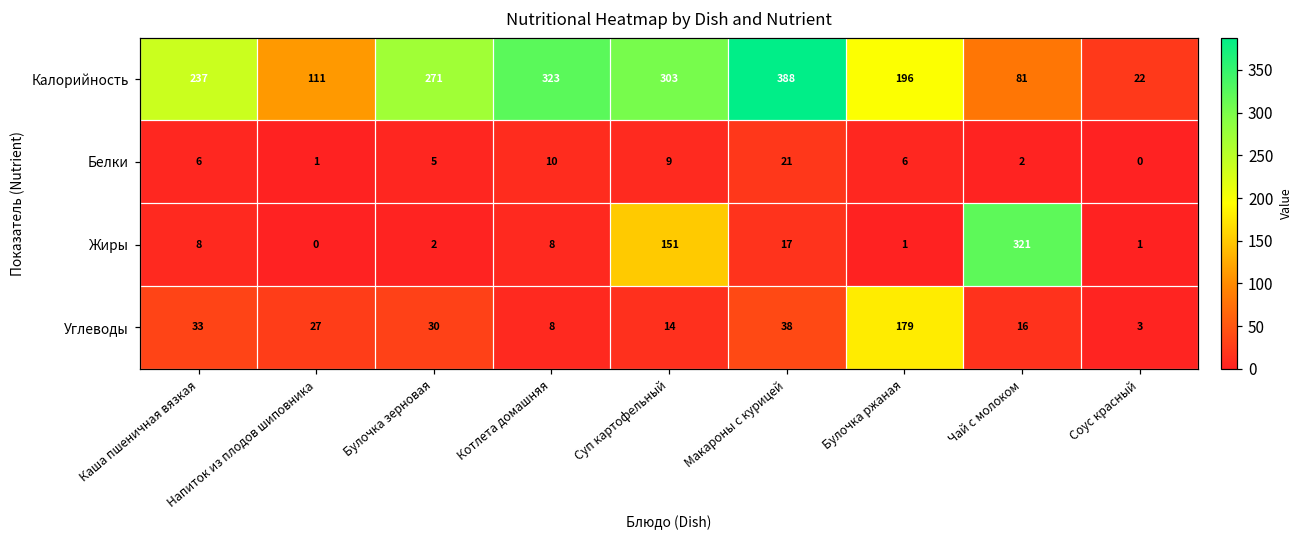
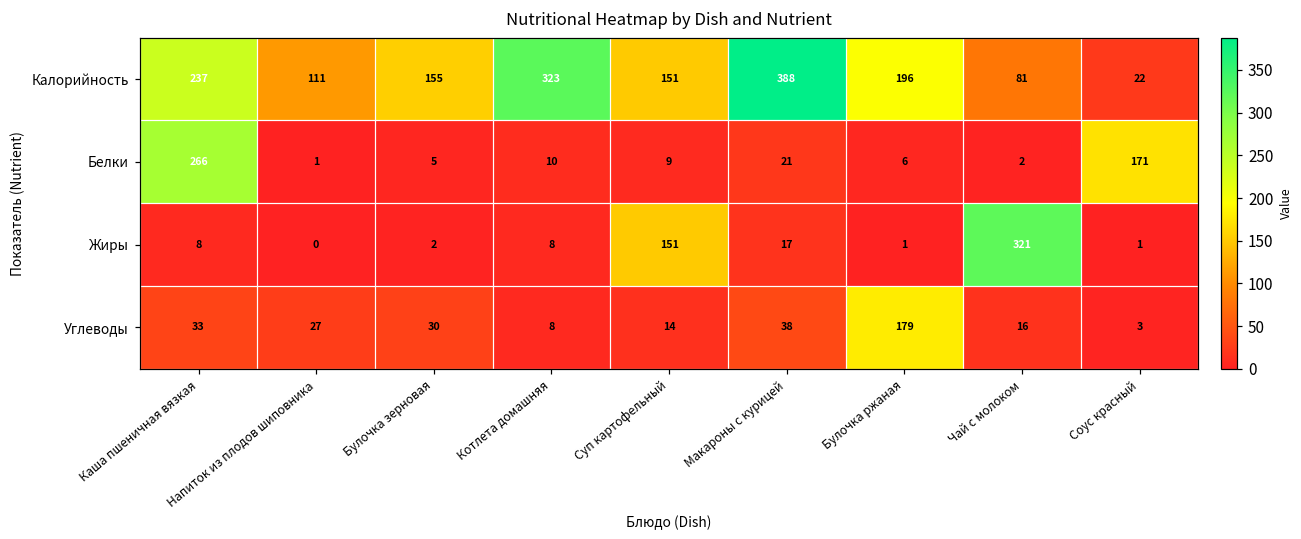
Калорийность, Булочка зерновая: 271 -> 155
Калорийность, Суп картофельный: 303 -> 151
Белки, Каша пшеничная вязкая: 6 -> 266
Белки, Соус красный: 0 -> 171
